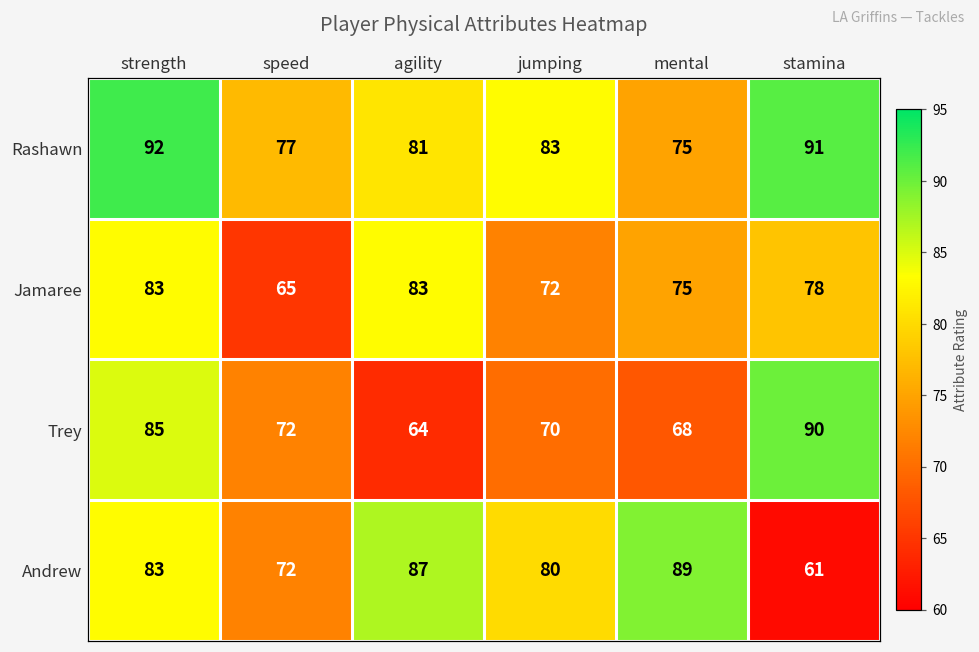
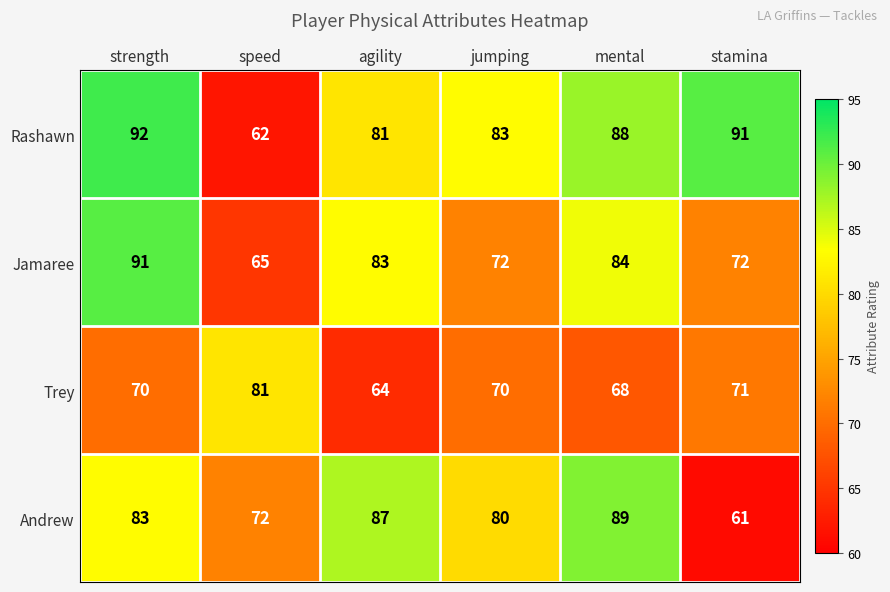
Rashawn, speed: 77 -> 62
Rashawn, mental: 75 -> 88
Jamaree, strength: 83 -> 91
Jamaree, mental: 75 -> 84
Jamaree, stamina: 78 -> 72
Trey, strength: 85 -> 70
Trey, speed: 72 -> 81
Trey, stamina: 90 -> 71
